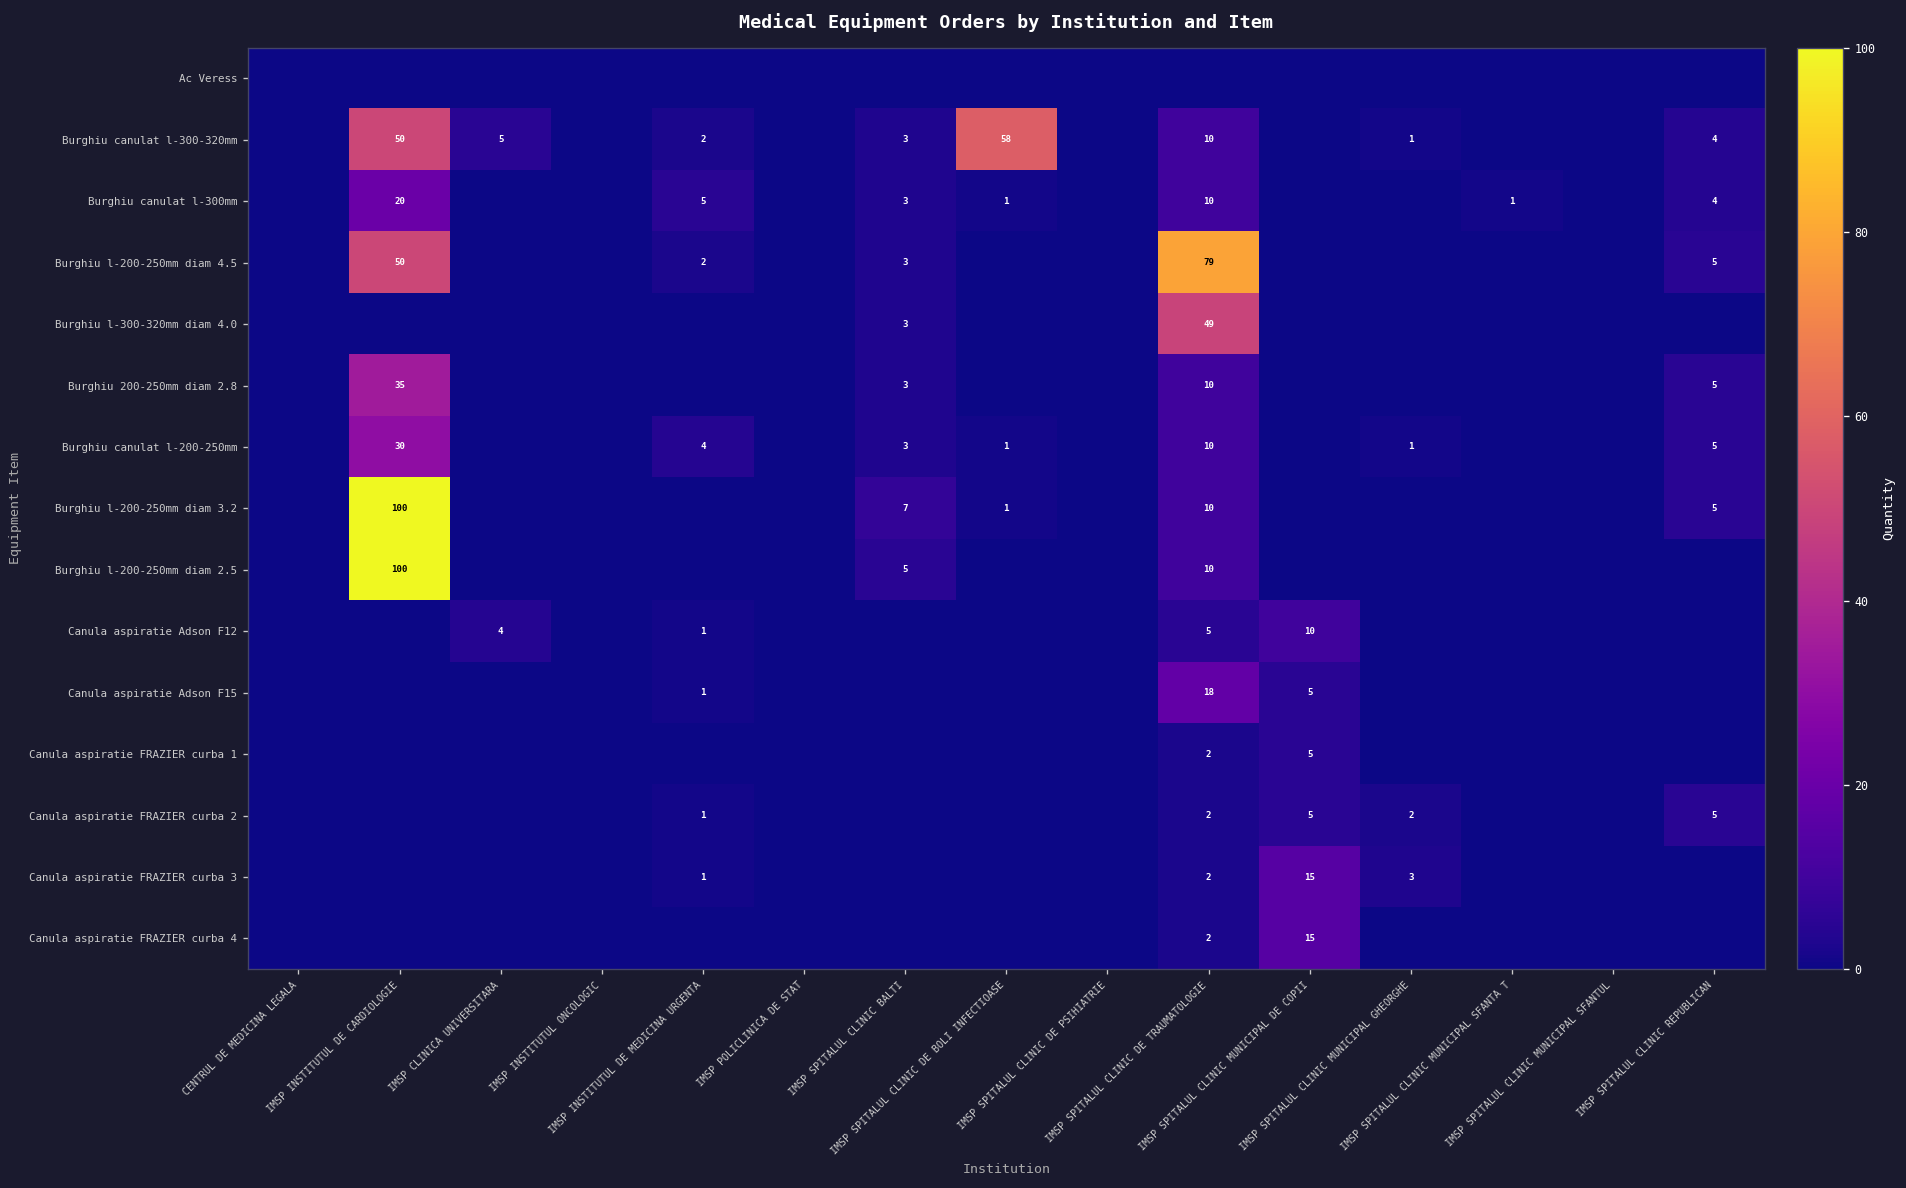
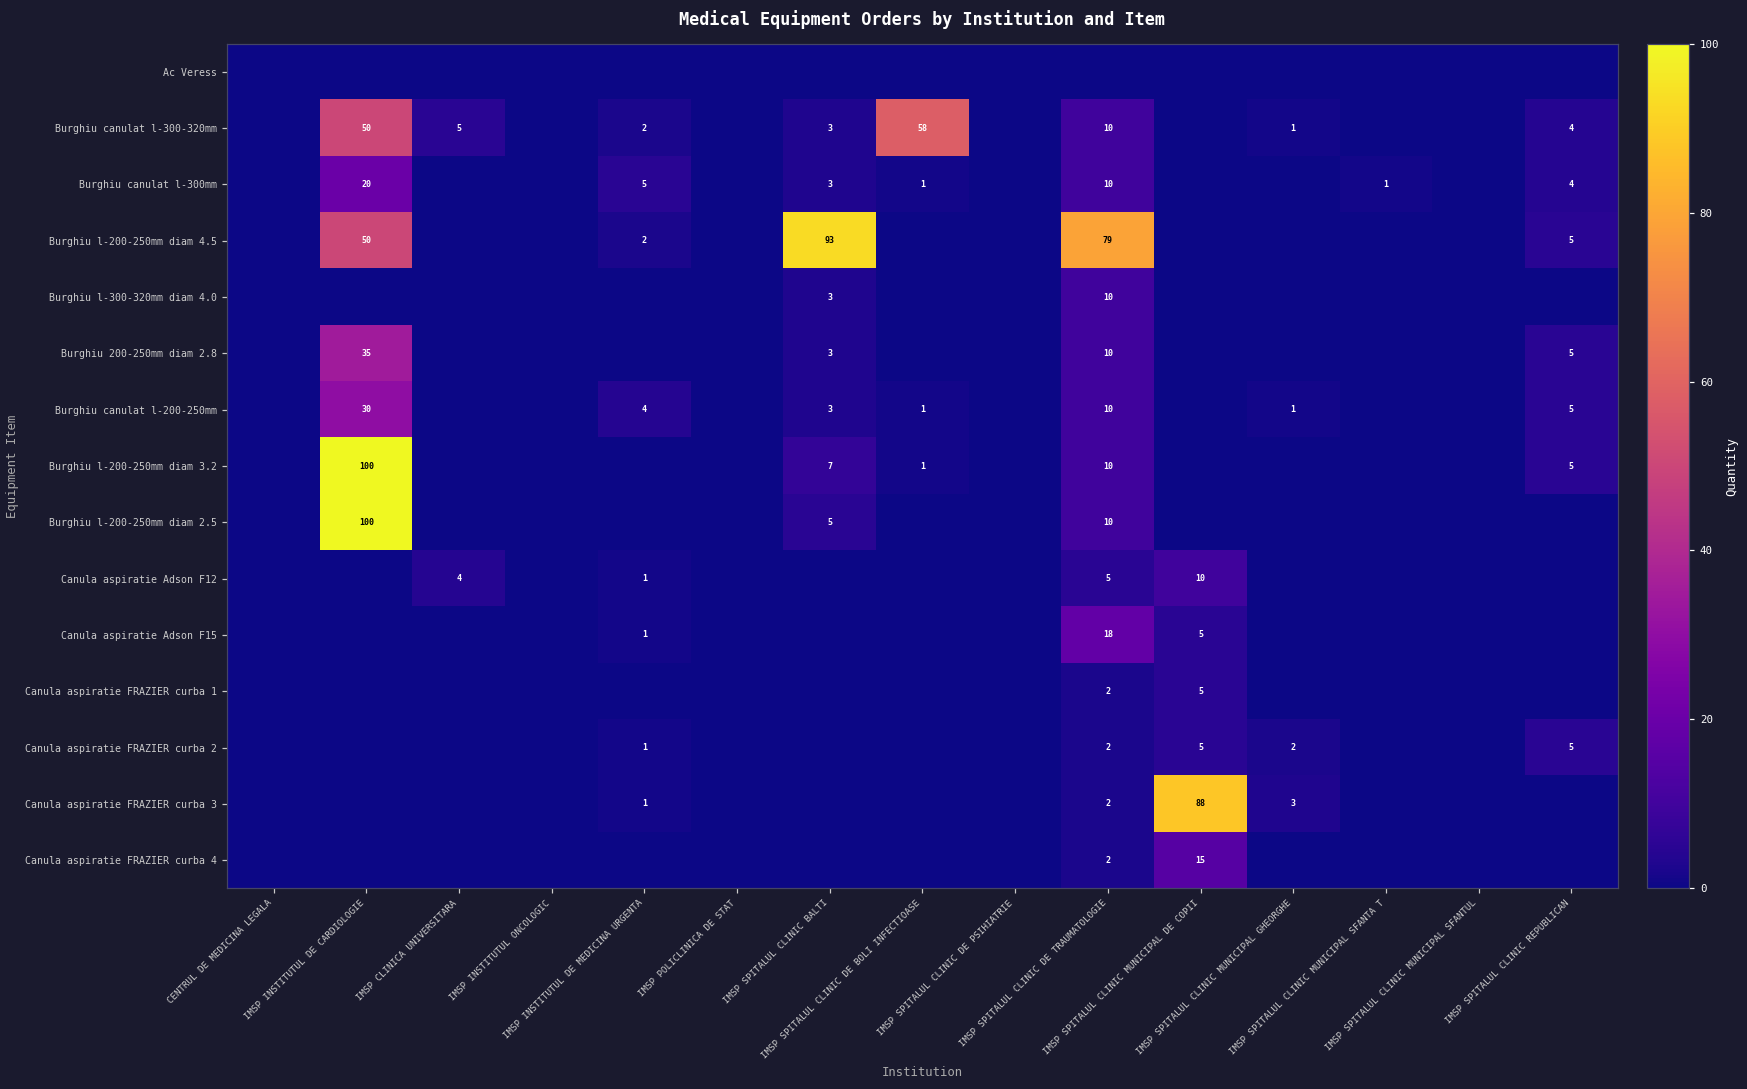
Burghiu l-200-250mm diam 4.5, IMSP SPITALUL CLINIC BALTI: 3 -> 93
Burghiu l-300-320mm diam 4.0, IMSP SPITALUL CLINIC DE TRAUMATOLOGIE: 49 -> 10
Canula aspiratie FRAZIER curba 3, IMSP SPITALUL CLINIC MUNICIPAL DE COPII: 15 -> 88
